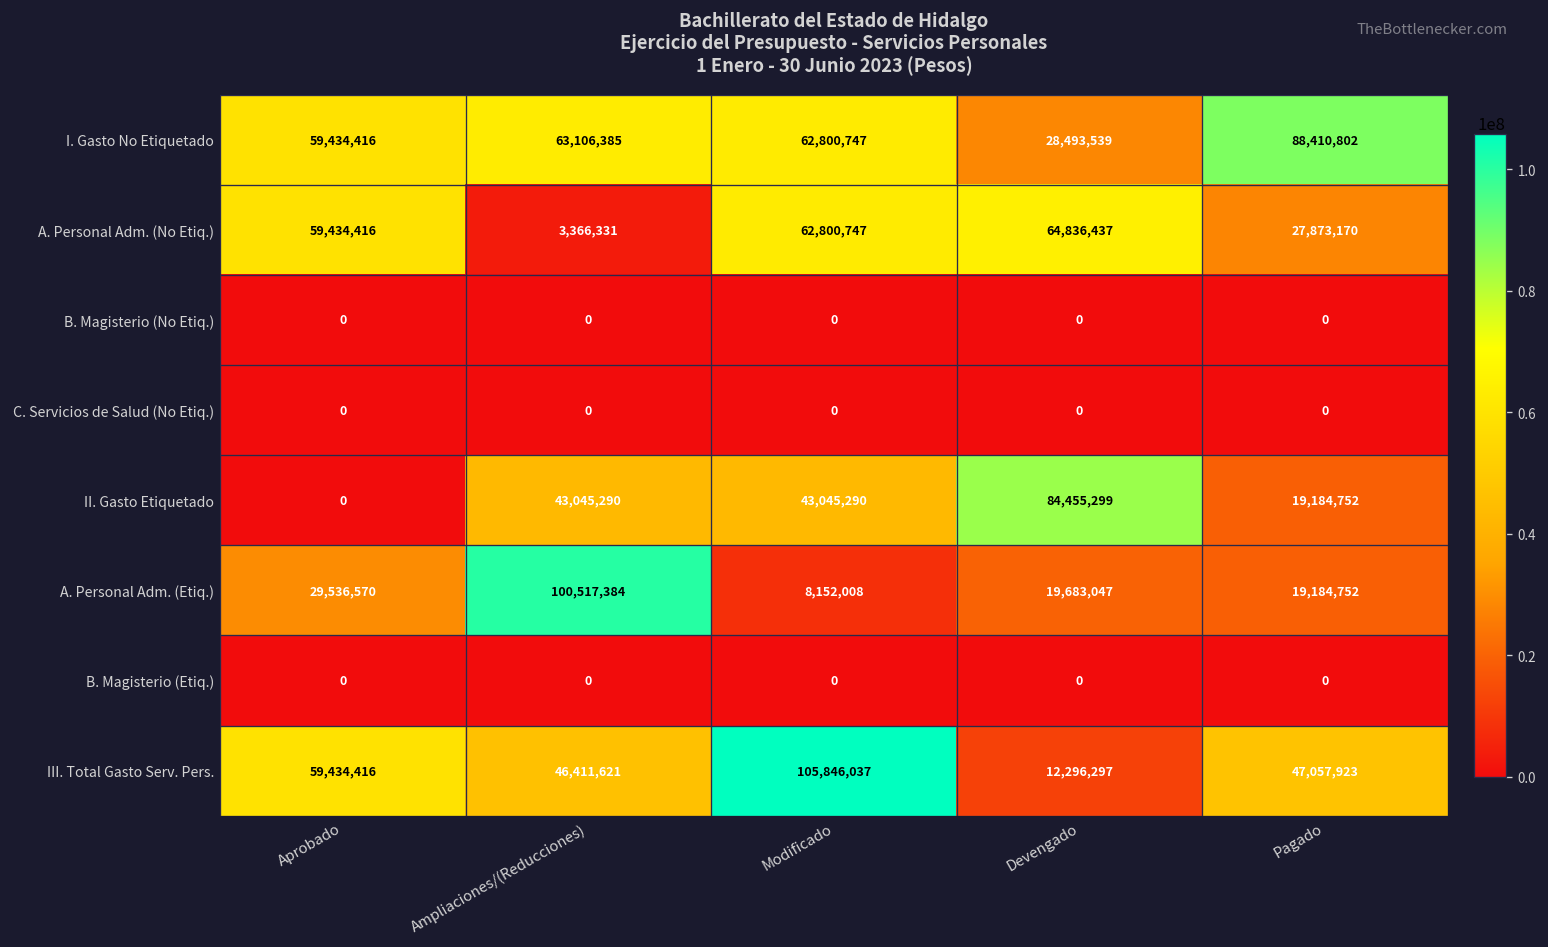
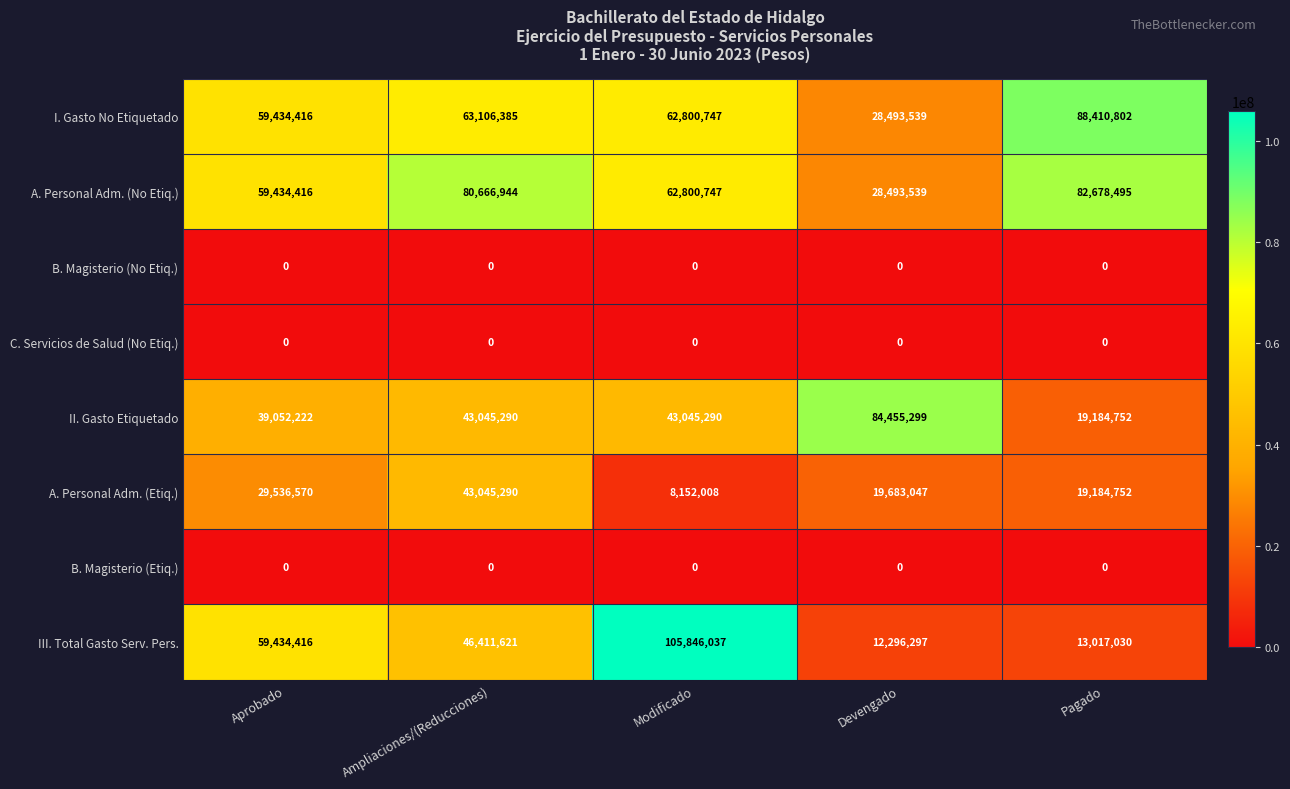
A. Personal Adm. (No Etiq.), Ampliaciones/(Reducciones): 3,366,331 -> 80,666,944
A. Personal Adm. (No Etiq.), Devengado: 64,836,437 -> 28,493,539
A. Personal Adm. (No Etiq.), Pagado: 27,873,170 -> 82,678,495
II. Gasto Etiquetado, Aprobado: 0 -> 39,052,222
A. Personal Adm. (Etiq.), Ampliaciones/(Reducciones): 100,517,384 -> 43,045,290
III. Total Gasto Serv. Pers., Pagado: 47,057,923 -> 13,017,030
